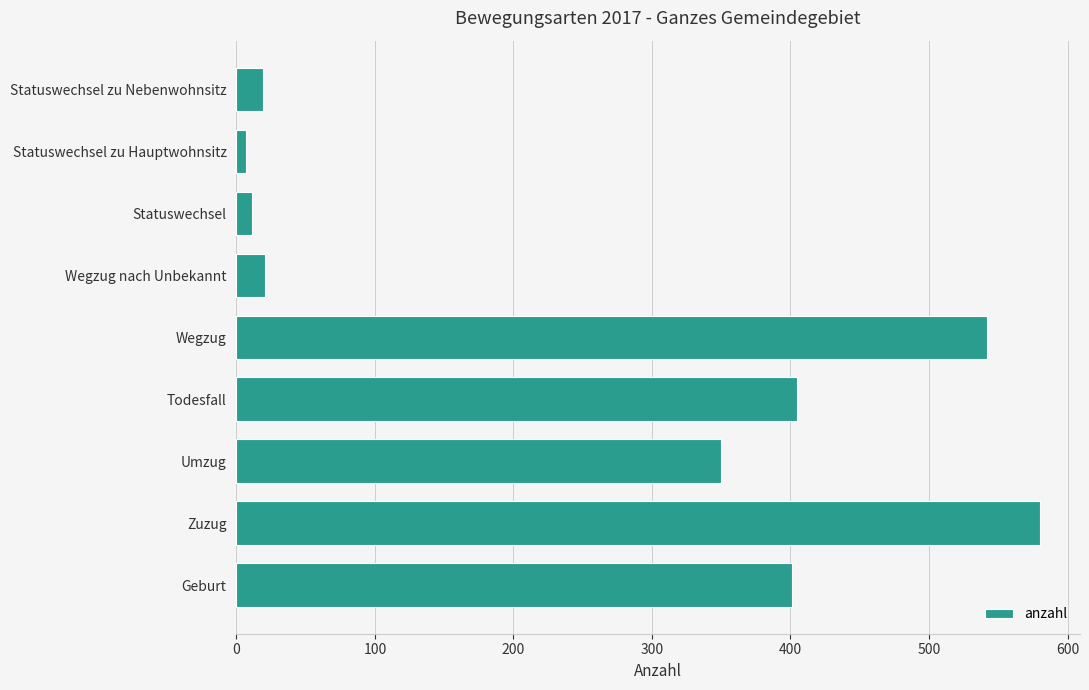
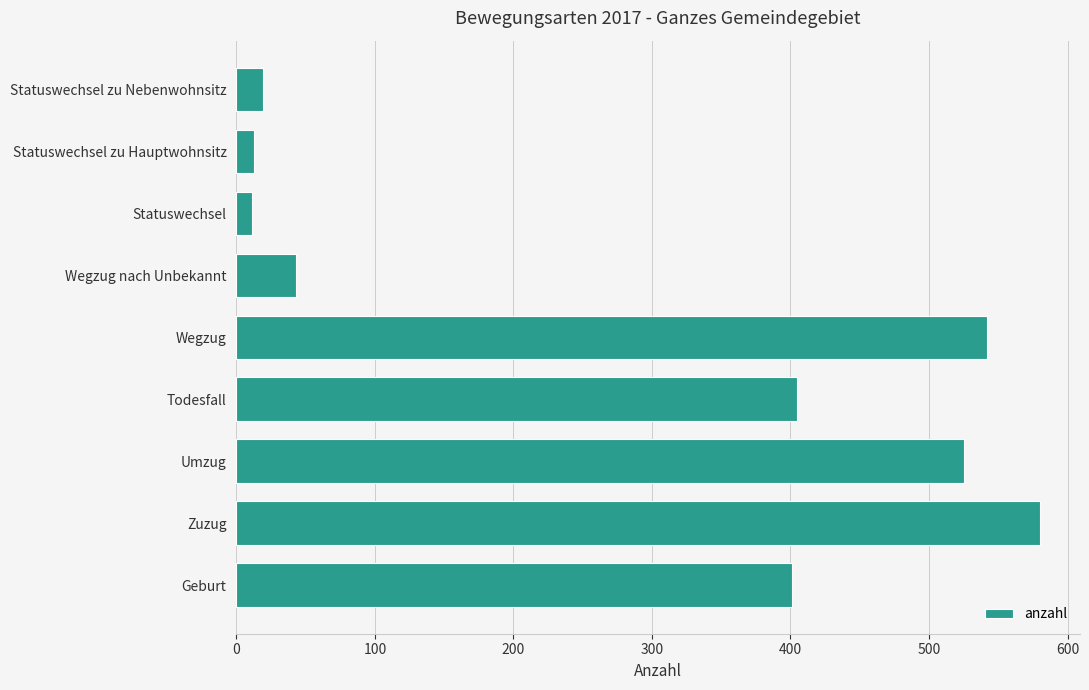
Statuswechsel zu Hauptwohnsitz: 7 -> 13
Wegzug nach Unbekannt: 21 -> 43
Umzug: 350 -> 525
